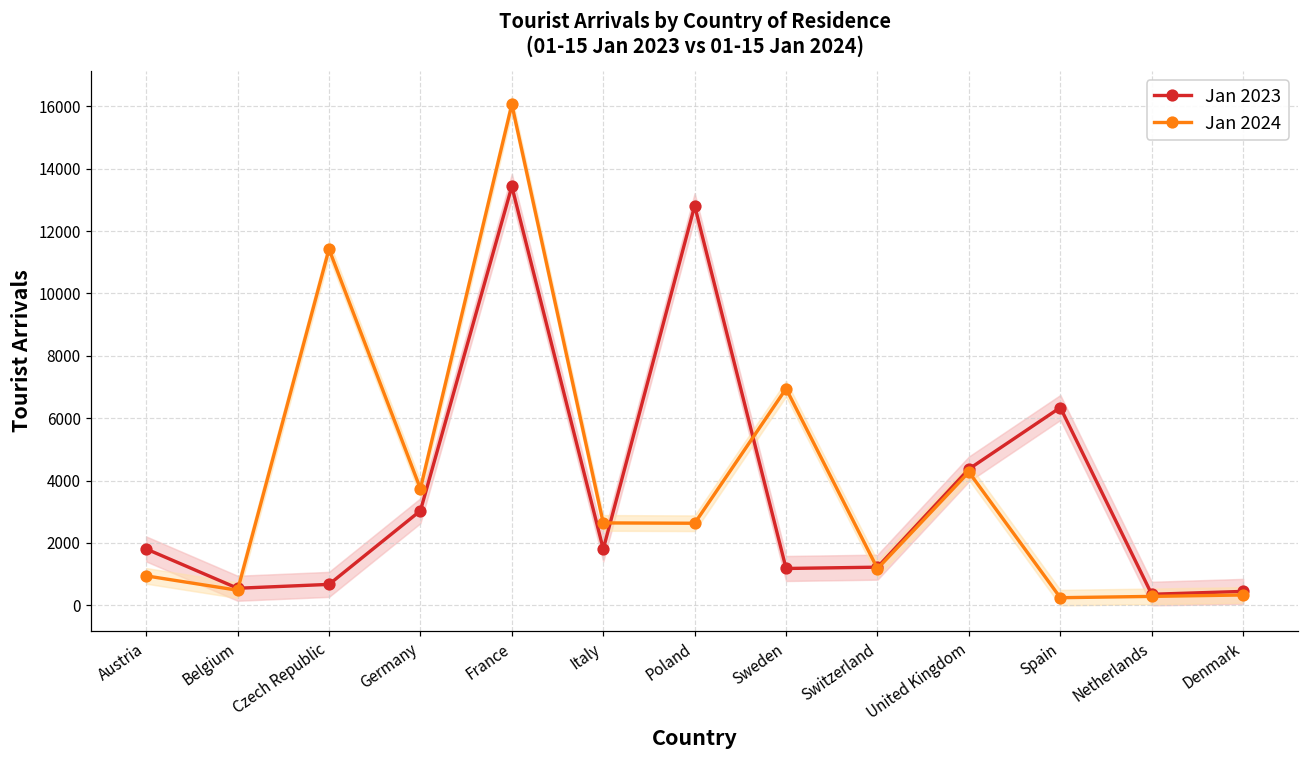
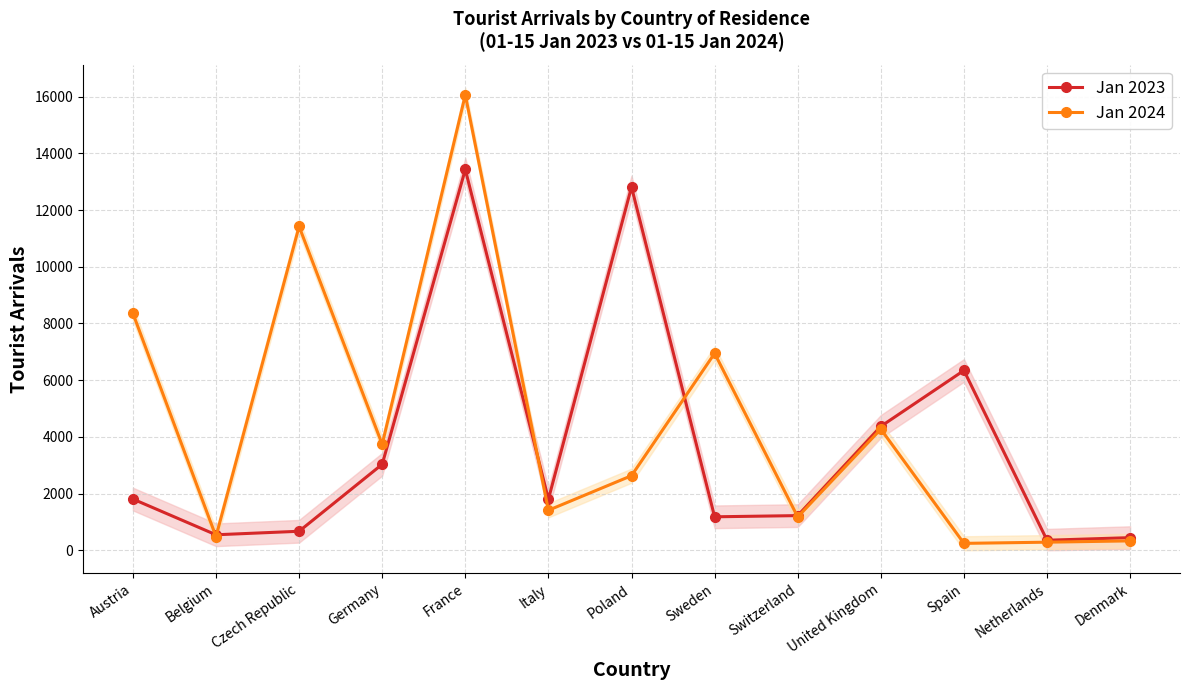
Jan 2024, Austria: 900 -> 8400
Jan 2024, Italy: 2600 -> 1400
